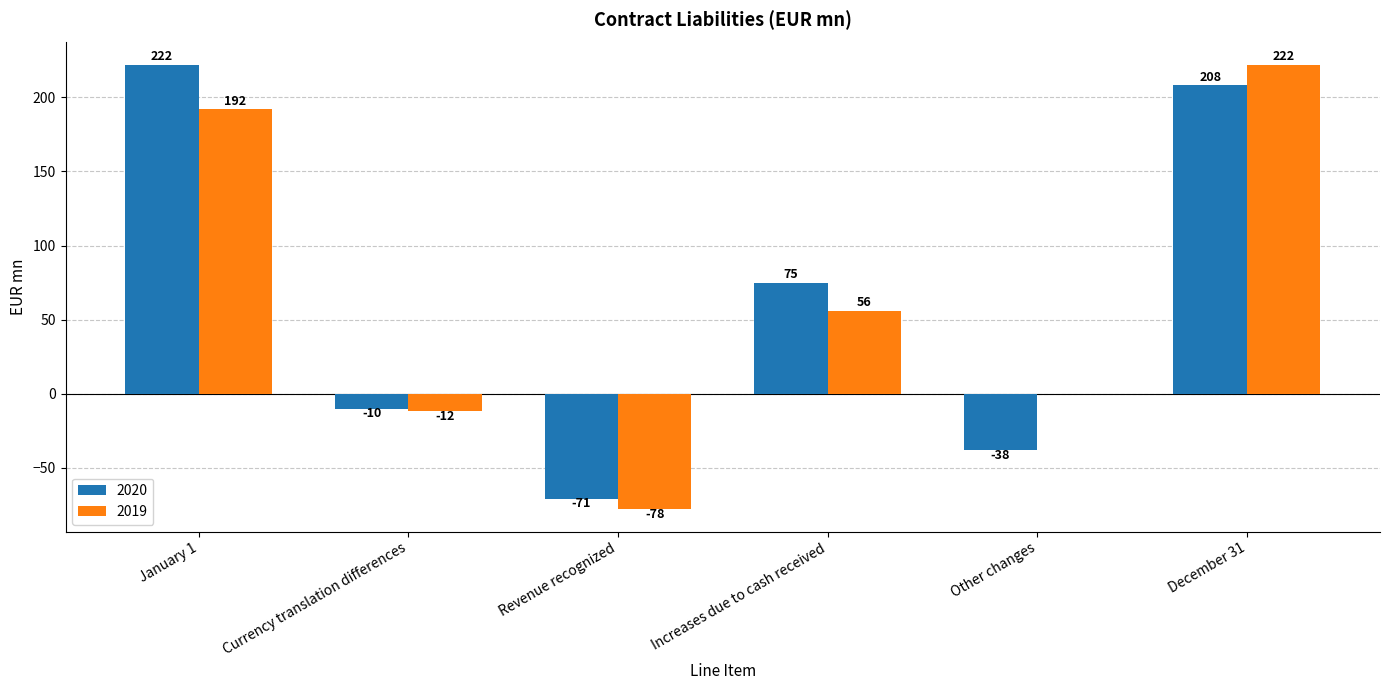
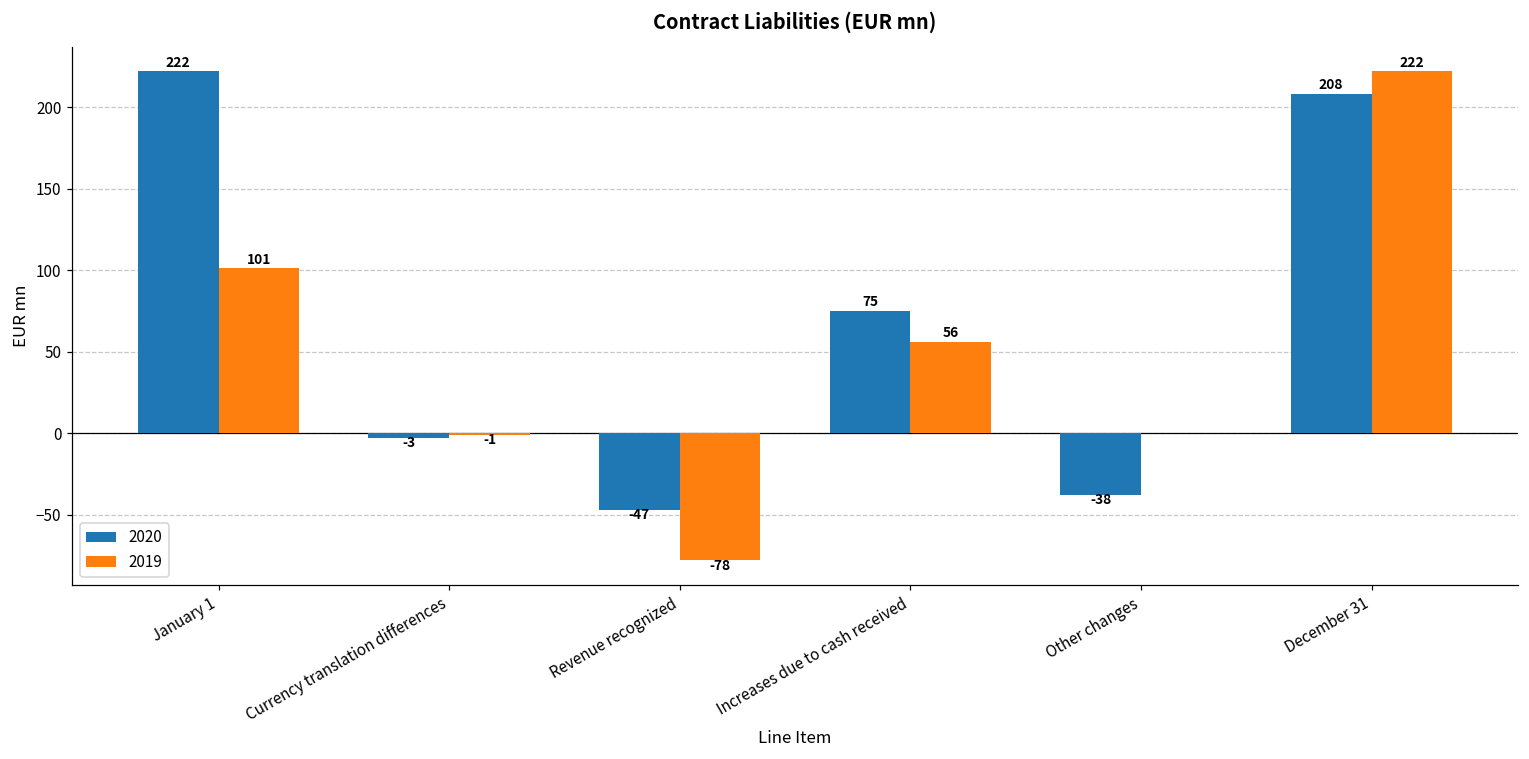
2019, January 1: 192 -> 101
2020, Currency translation differences: -10 -> -3
2019, Currency translation differences: -12 -> -1
2020, Revenue recognized: -71 -> -47
